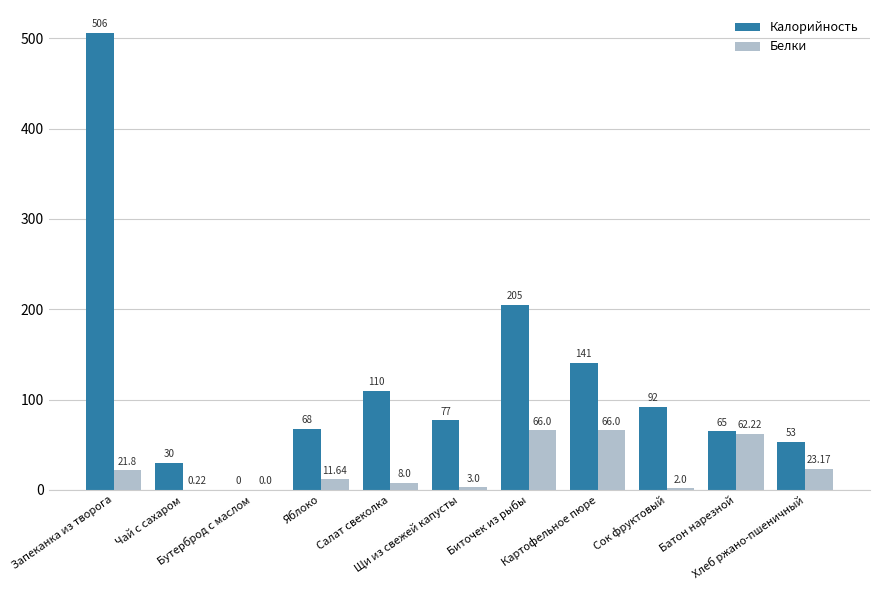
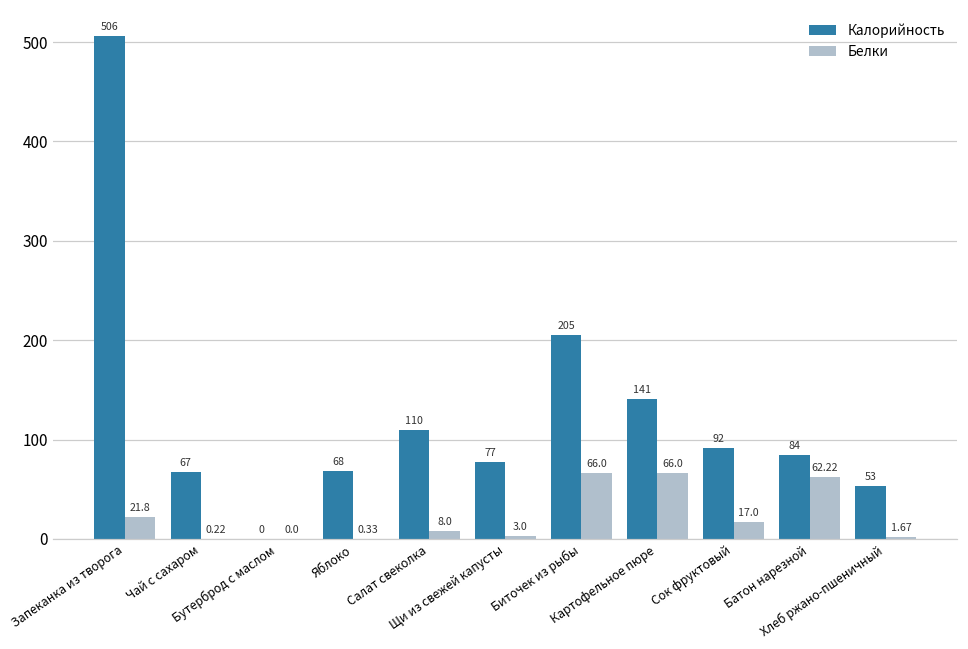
Калорийность, Чай с сахаром: 30 -> 67
Белки, Яблоко: 11.64 -> 0.33
Белки, Сок фруктовый: 2.0 -> 17.0
Калорийность, Батон нарезной: 65 -> 84
Белки, Хлеб ржано-пшеничный: 23.17 -> 1.67
